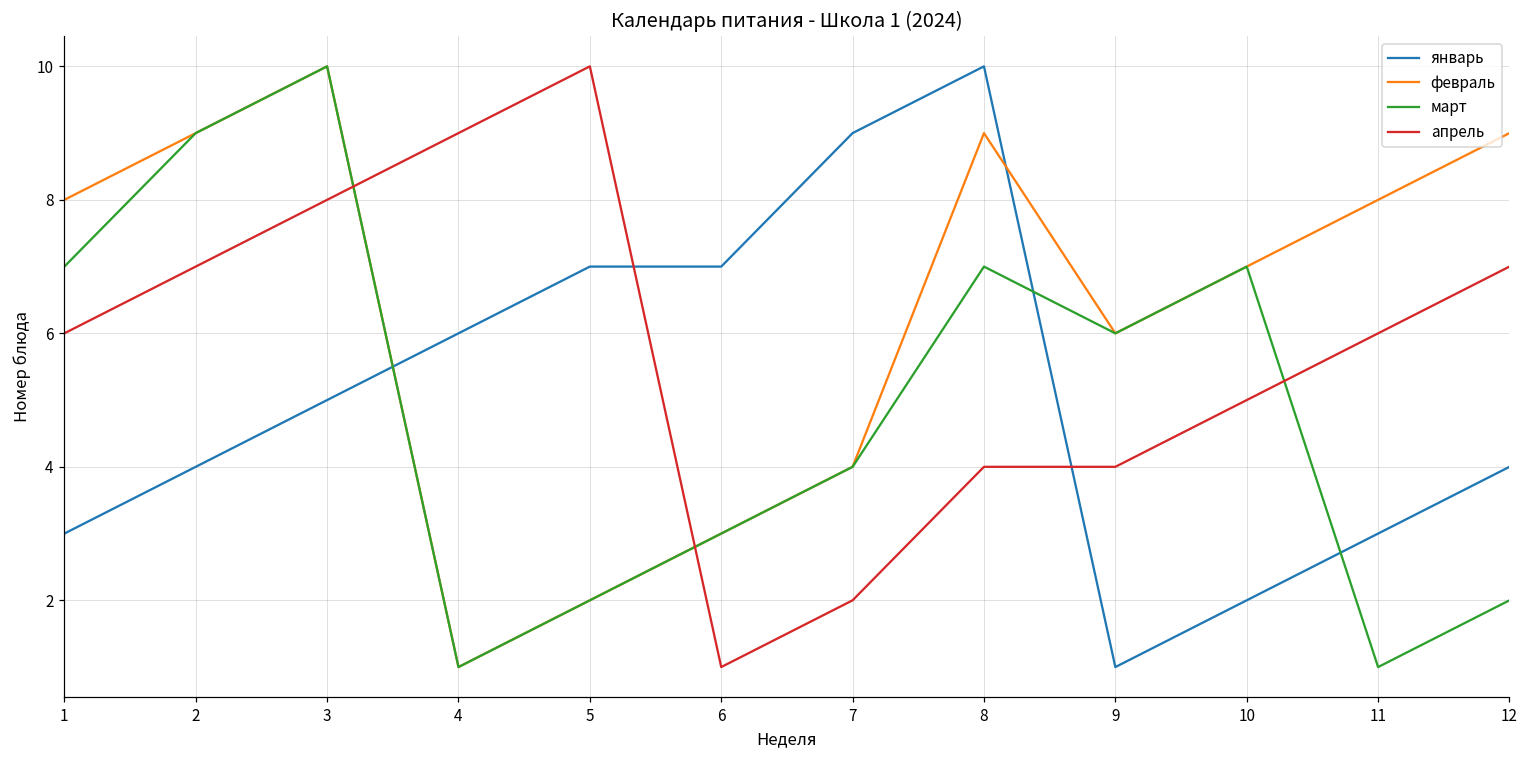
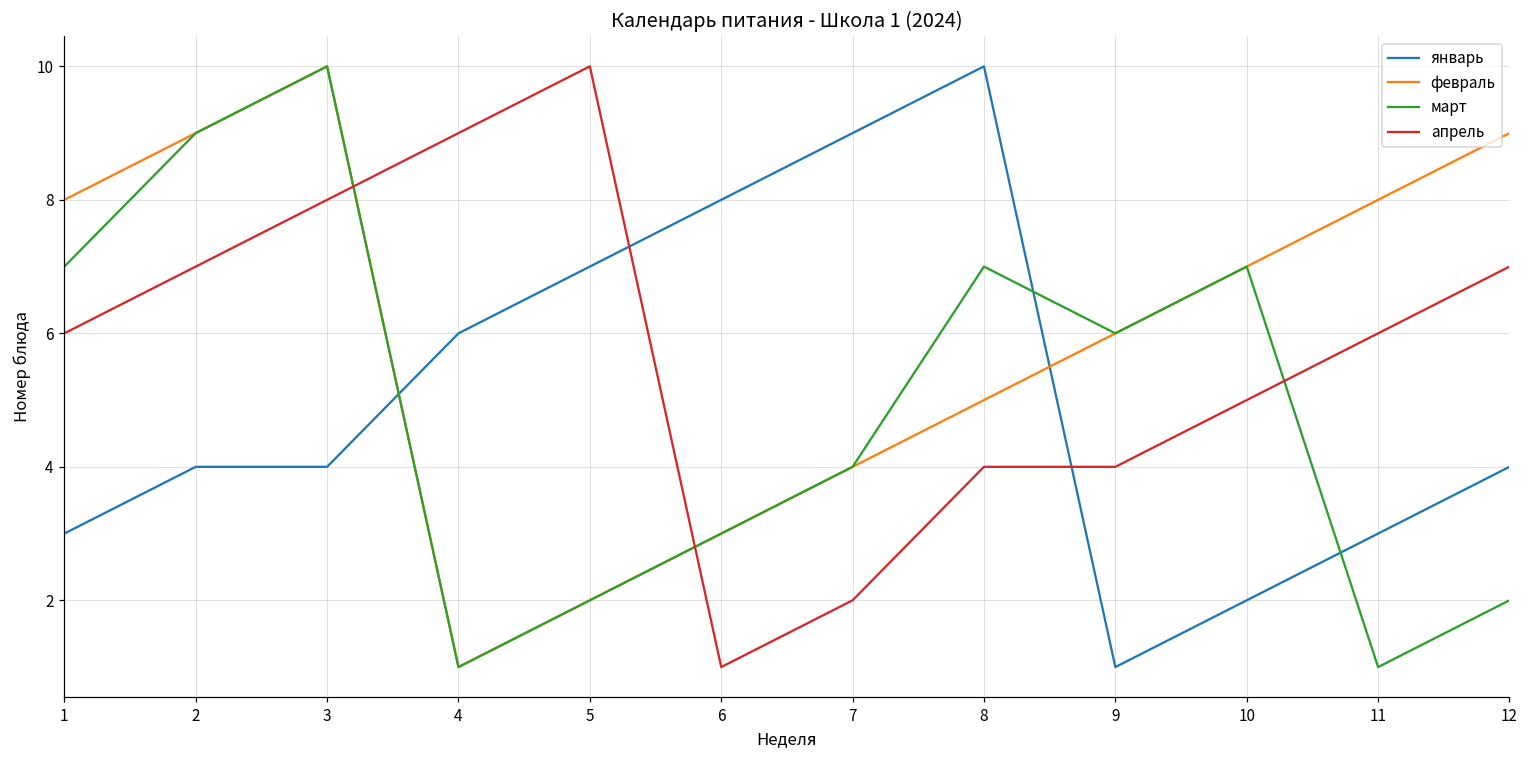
январь, 3: 5 -> 4
январь, 6: 7 -> 8
февраль, 8: 9 -> 5
